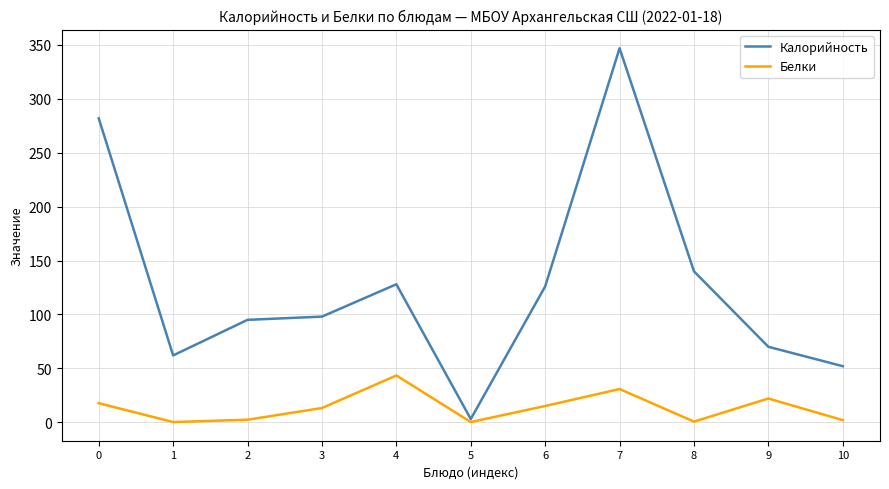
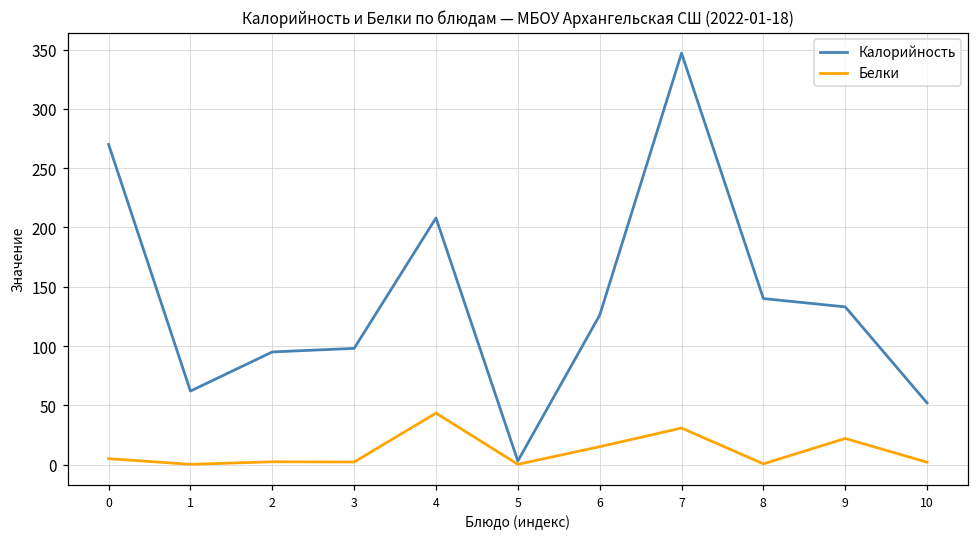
Калорийность, 0: 282 -> 270
Белки, 0: 18 -> 5
Белки, 3: 13 -> 2
Калорийность, 4: 128 -> 208
Калорийность, 9: 70 -> 133
